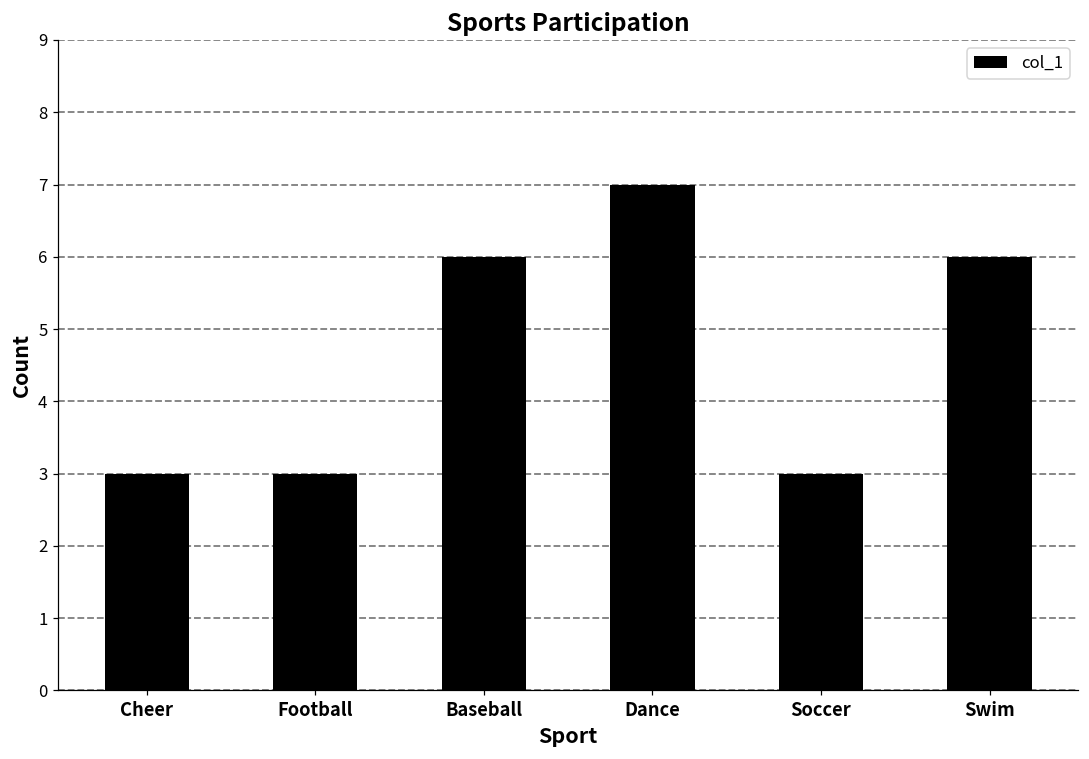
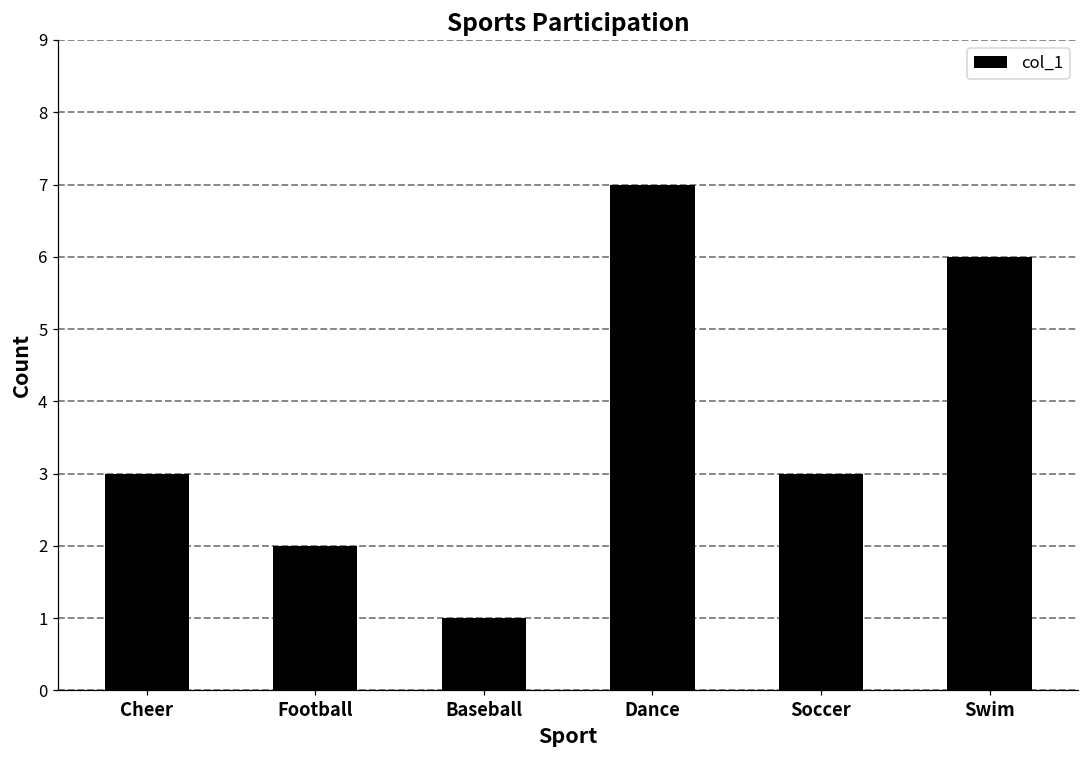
Football: 3 -> 2
Baseball: 6 -> 1
